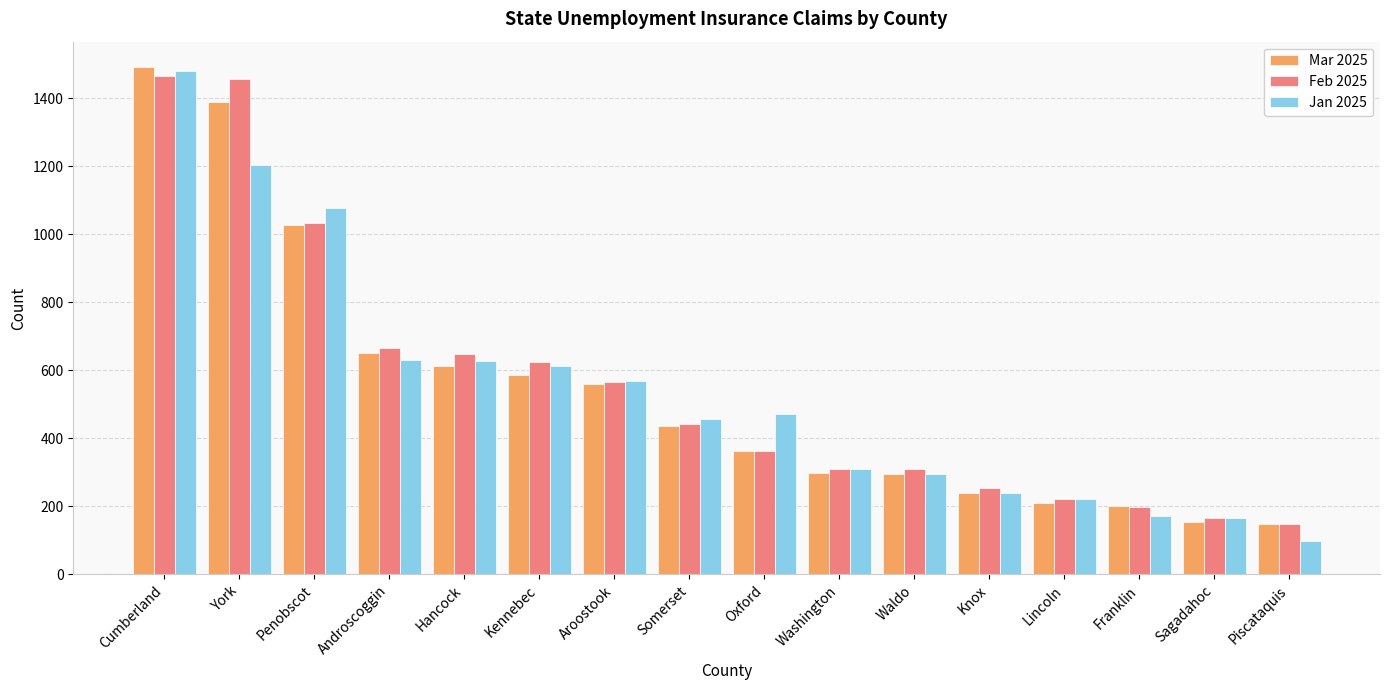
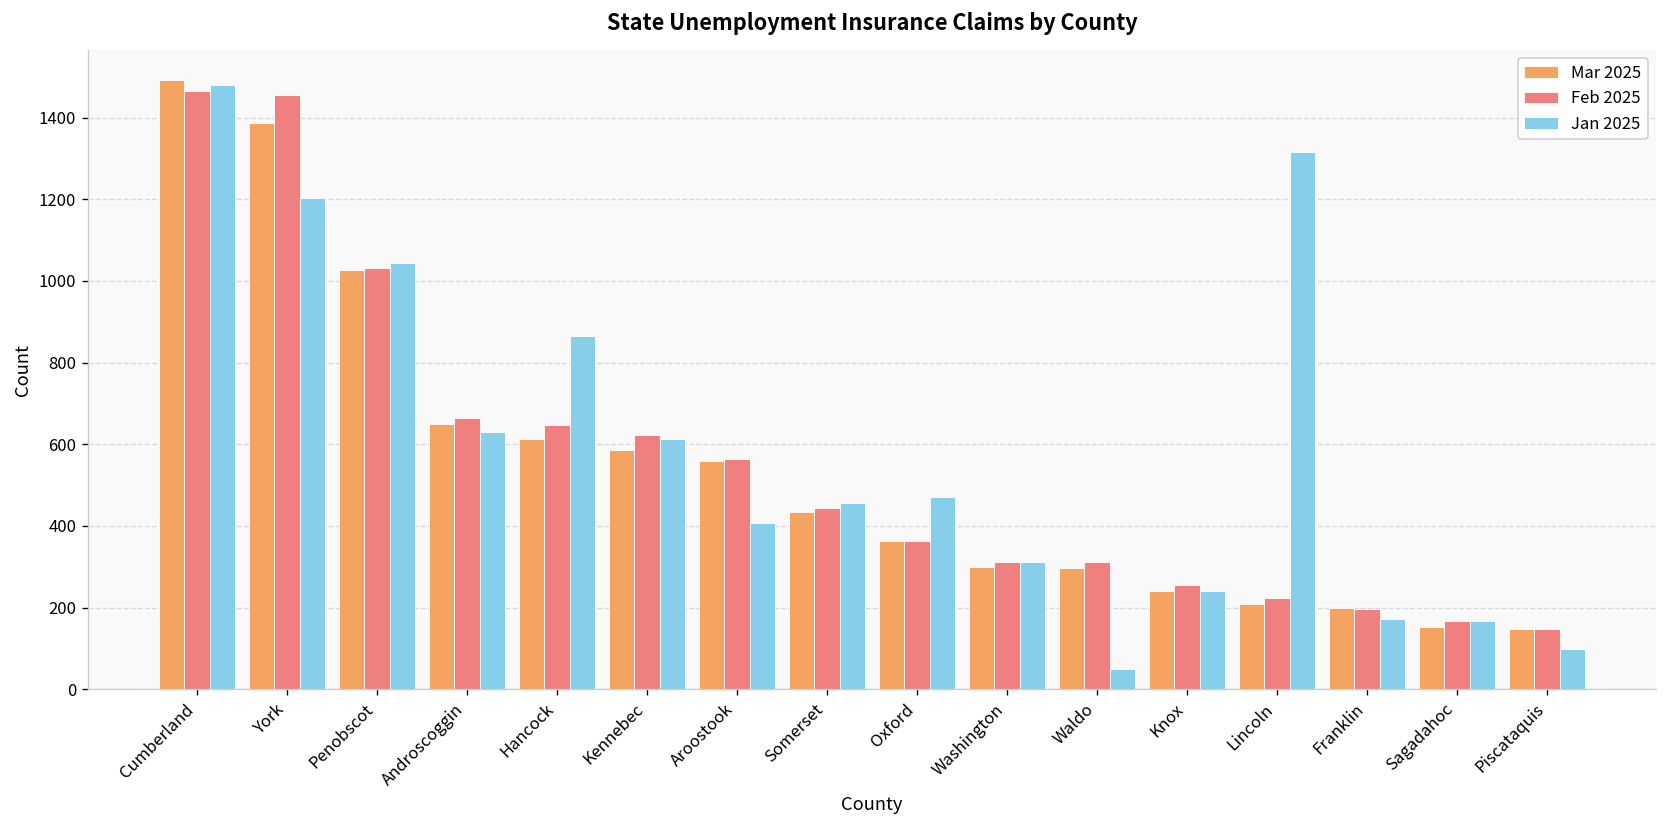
Jan 2025, Penobscot: 1080 -> 1040
Jan 2025, Hancock: 630 -> 870
Jan 2025, Aroostook: 570 -> 410
Jan 2025, Waldo: 300 -> 50
Jan 2025, Lincoln: 220 -> 1320
